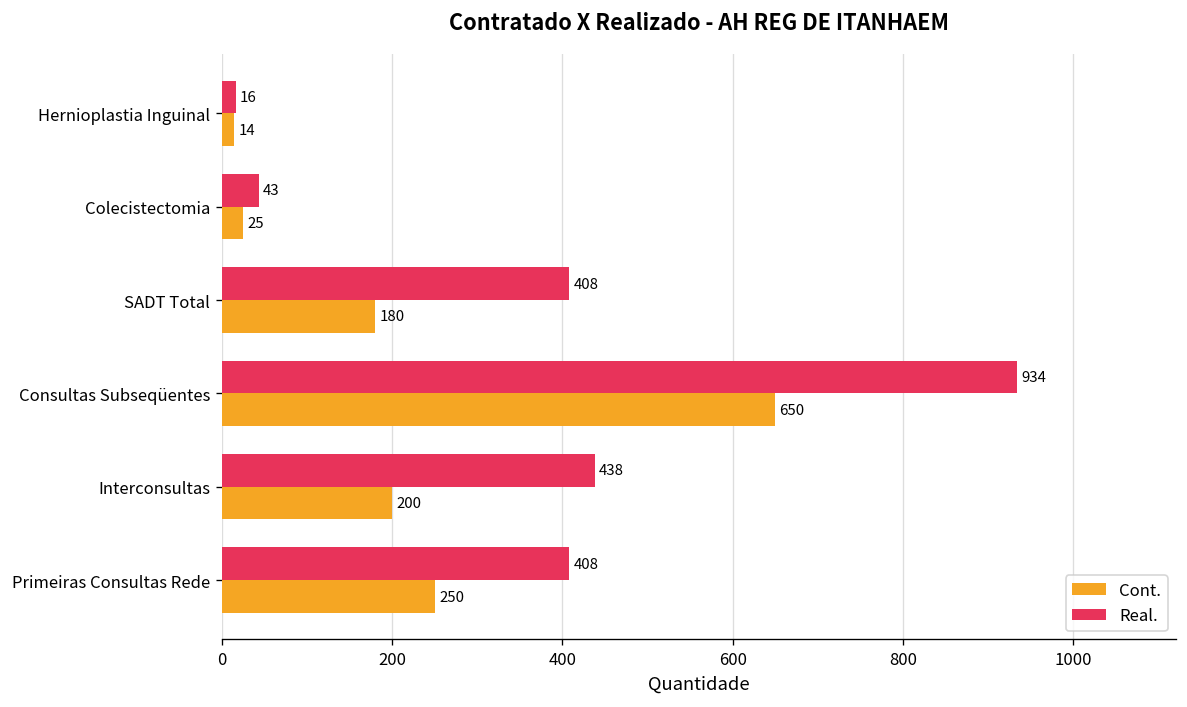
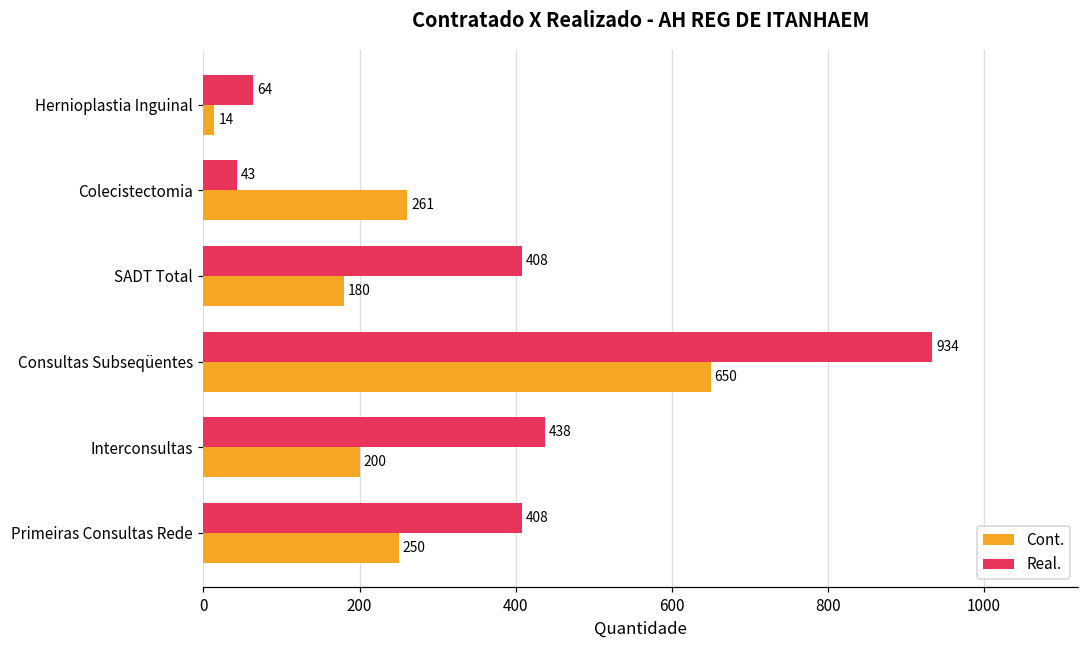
Real., Hernioplastia Inguinal: 16 -> 64
Cont., Colecistectomia: 25 -> 261
